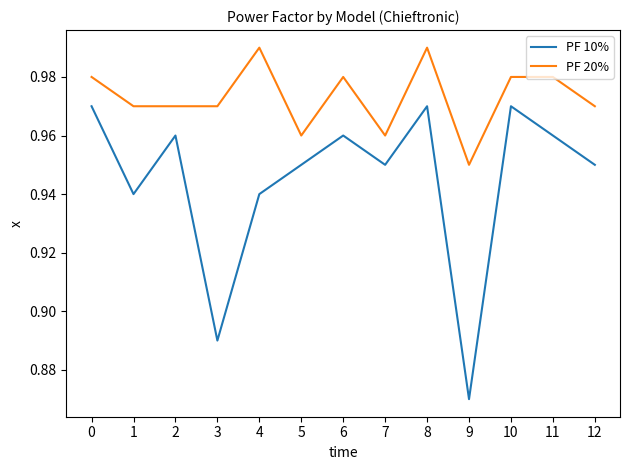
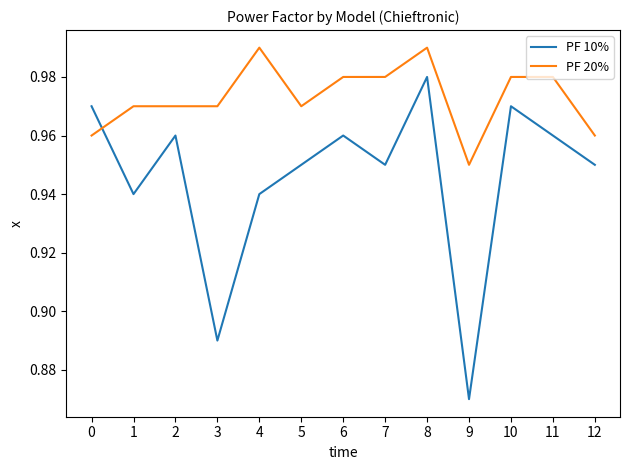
PF 20%, 0: 0.98 -> 0.96
PF 20%, 5: 0.96 -> 0.97
PF 20%, 7: 0.96 -> 0.98
PF 10%, 8: 0.97 -> 0.98
PF 20%, 12: 0.97 -> 0.96
